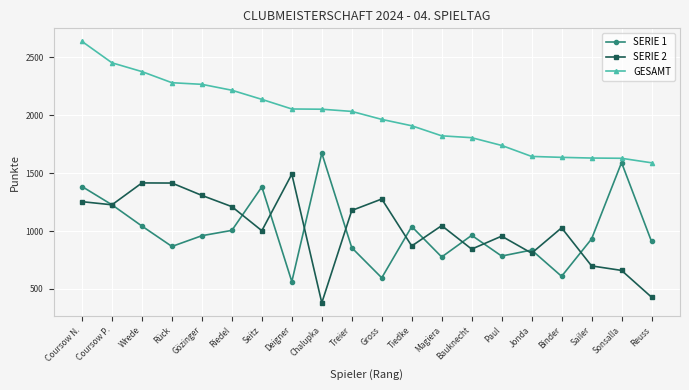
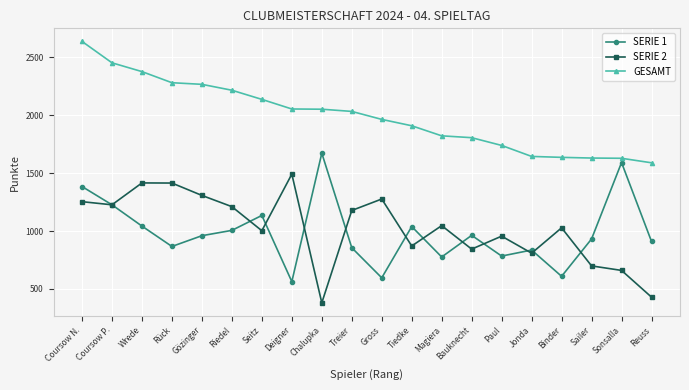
SERIE 1, Seitz: 1380 -> 1140
